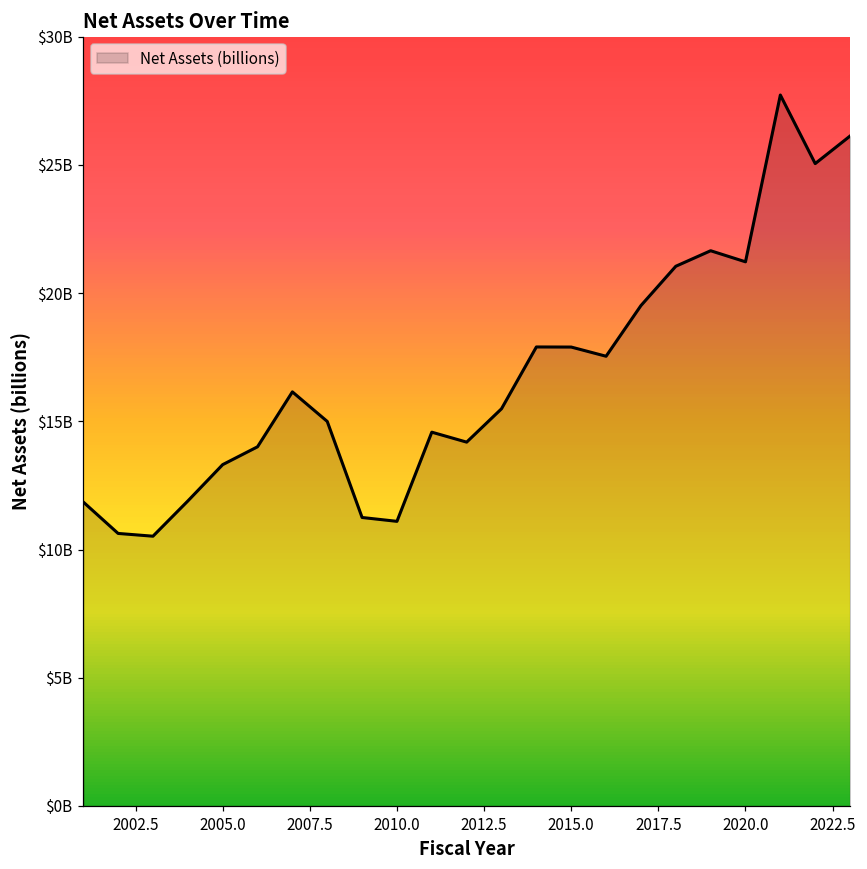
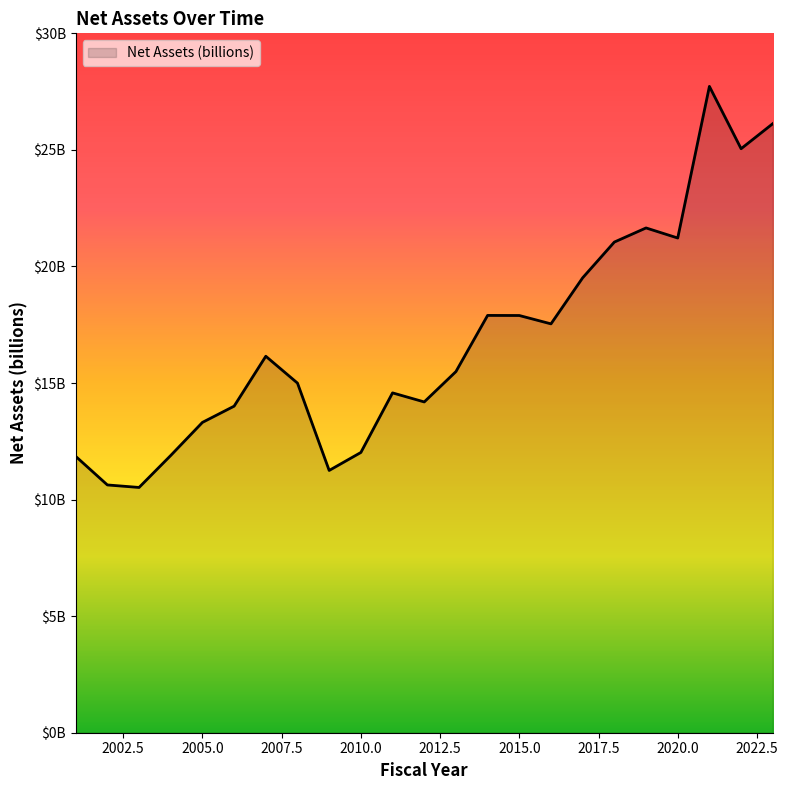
2010.0: $11100000000 -> $12000000000
